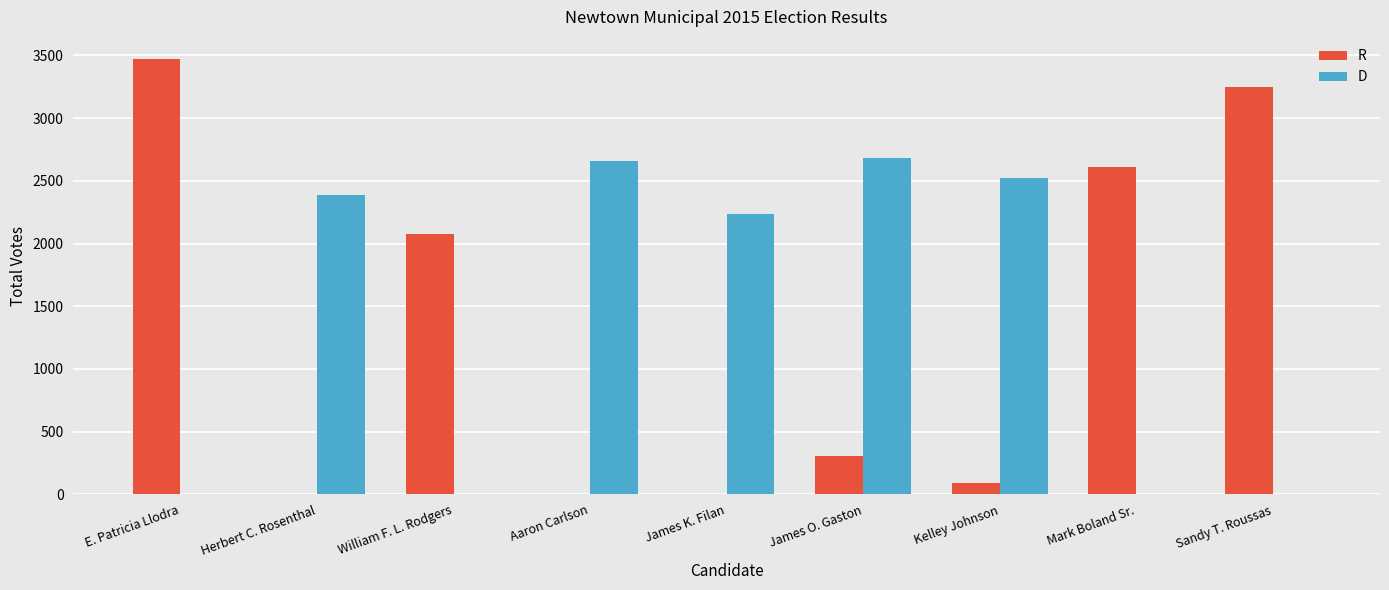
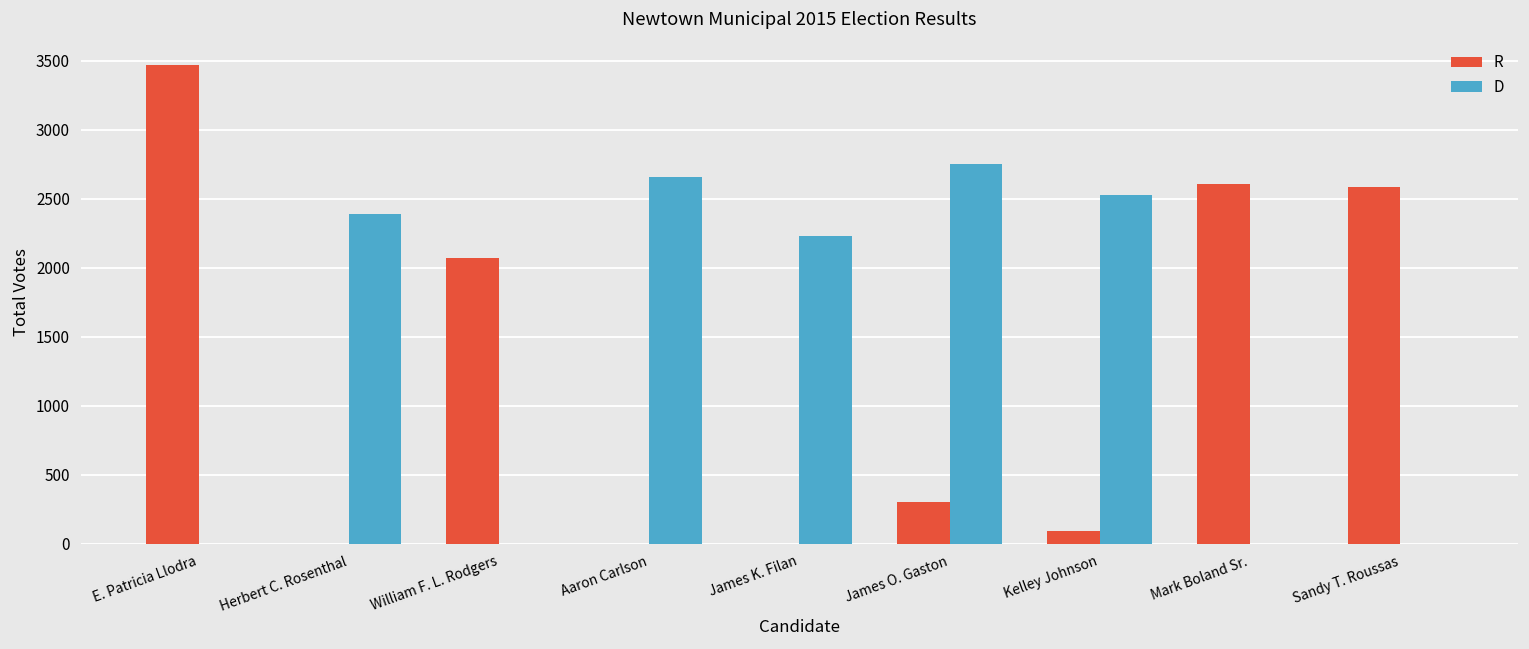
D, James O. Gaston: 2680 -> 2750
R, Sandy T. Roussas: 3250 -> 2590
